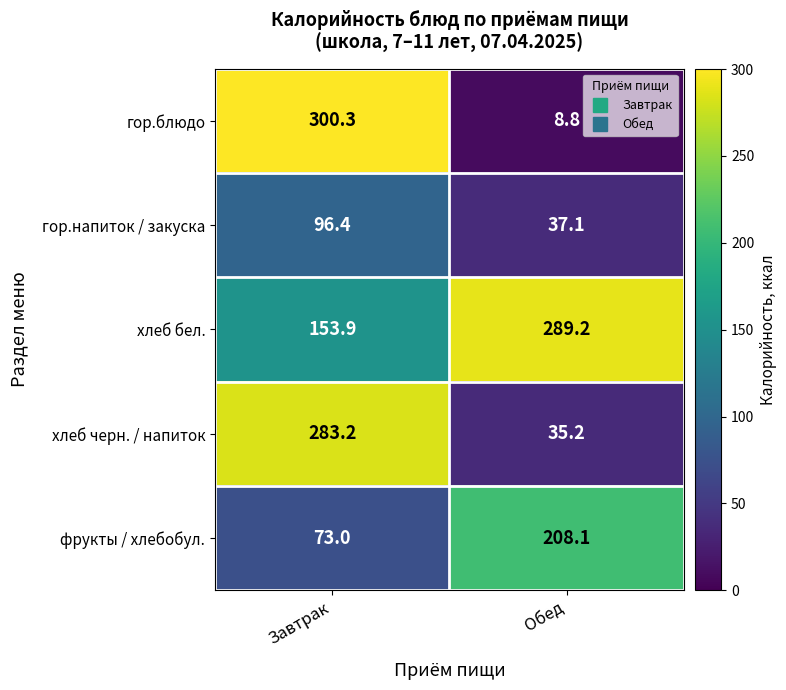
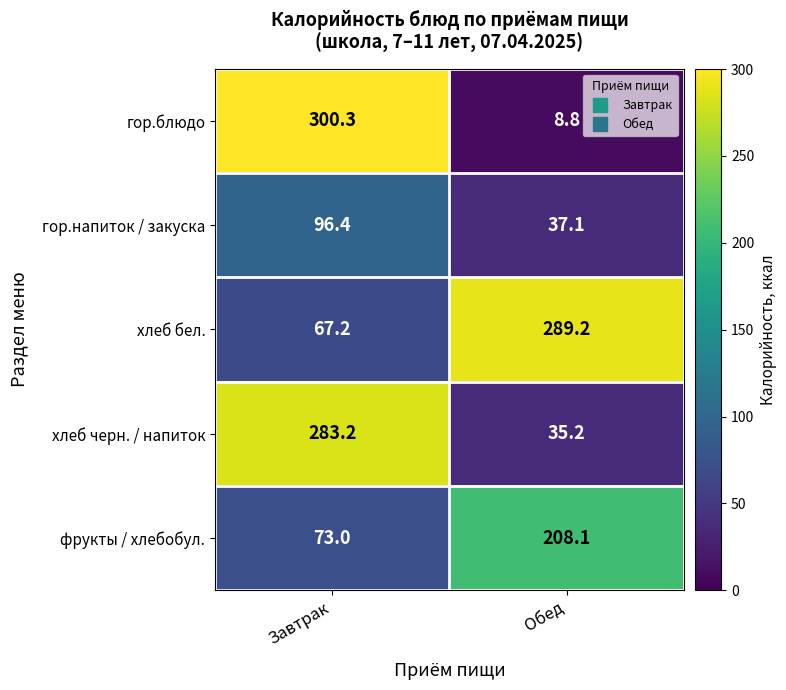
хлеб бел., Завтрак: 153.9 -> 67.2
